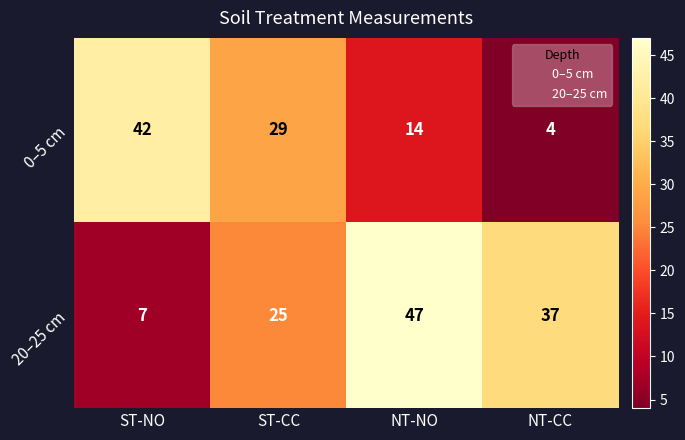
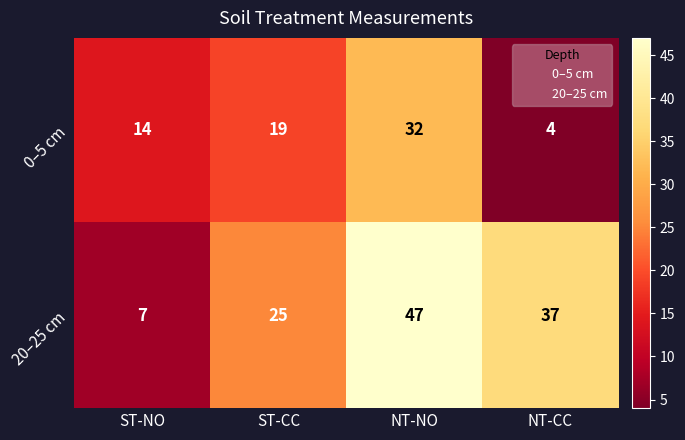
0–5 cm, ST-NO: 42 -> 14
0–5 cm, ST-CC: 29 -> 19
0–5 cm, NT-NO: 14 -> 32
